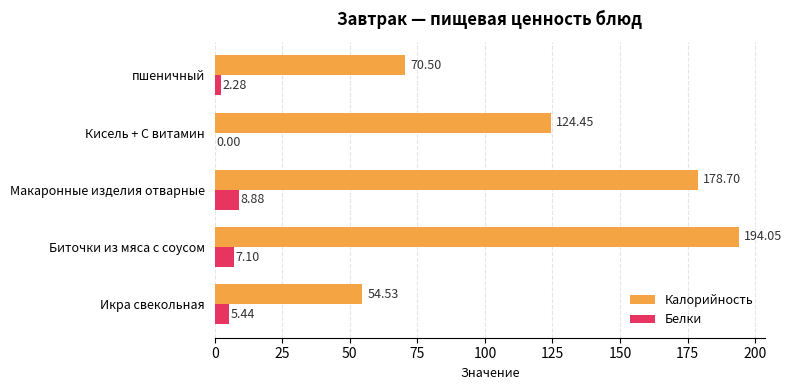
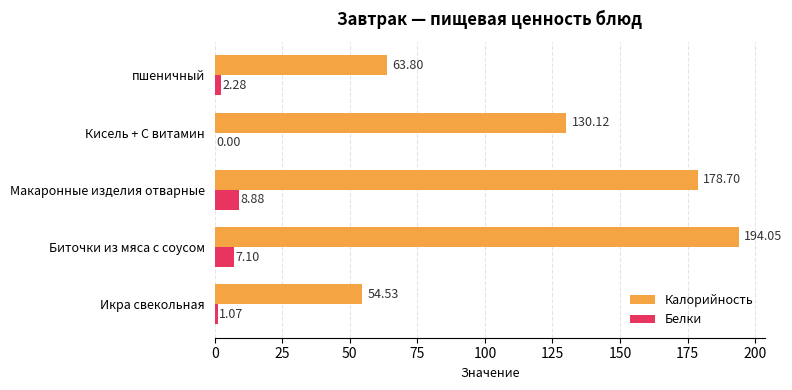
Калорийность, пшеничный: 70.50 -> 63.80
Калорийность, Кисель + С витамин: 124.45 -> 130.12
Белки, Икра свекольная: 5.44 -> 1.07
